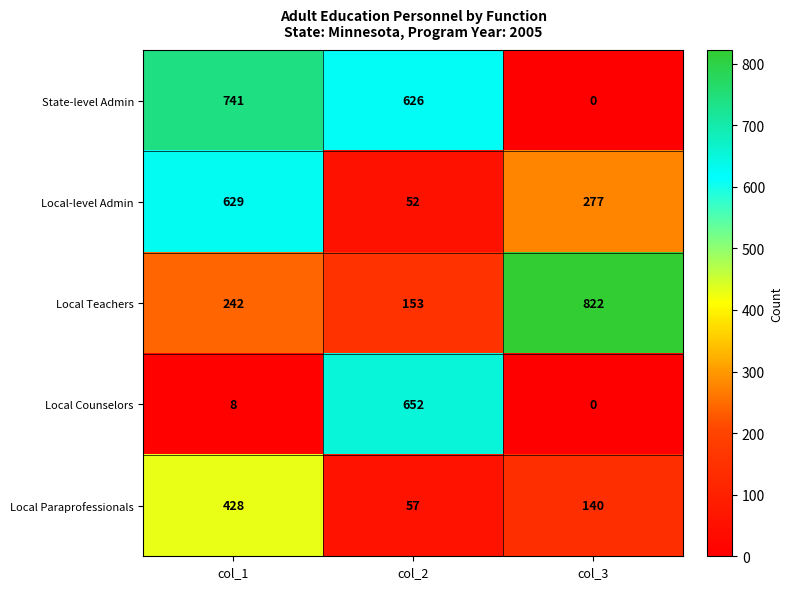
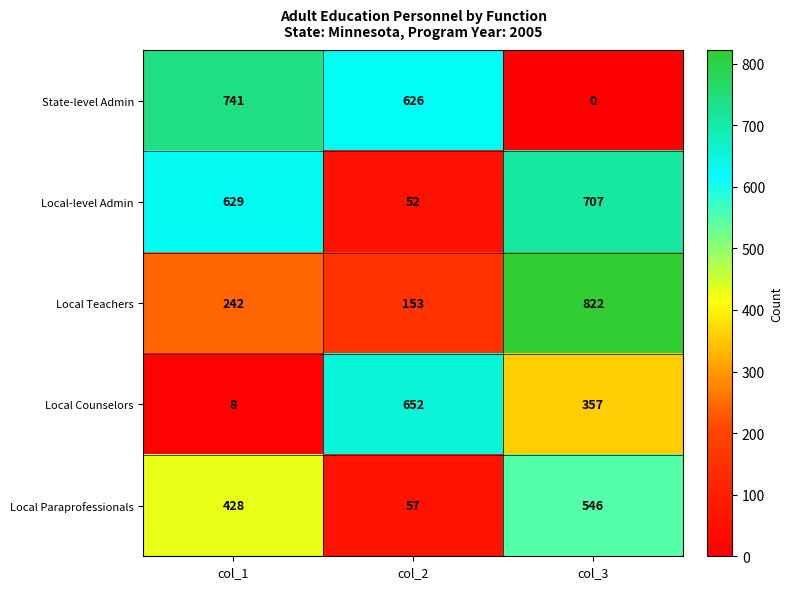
Local-level Admin, col_3: 277 -> 707
Local Counselors, col_3: 0 -> 357
Local Paraprofessionals, col_3: 140 -> 546
